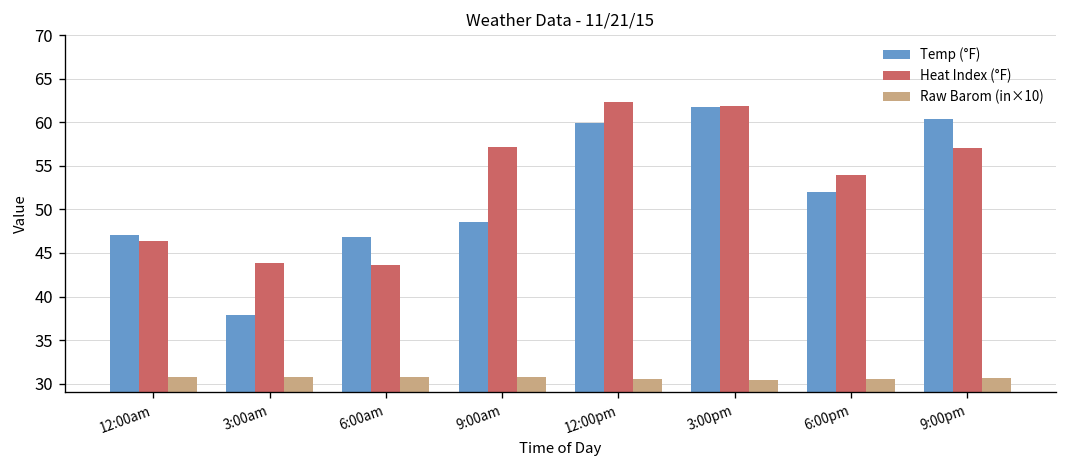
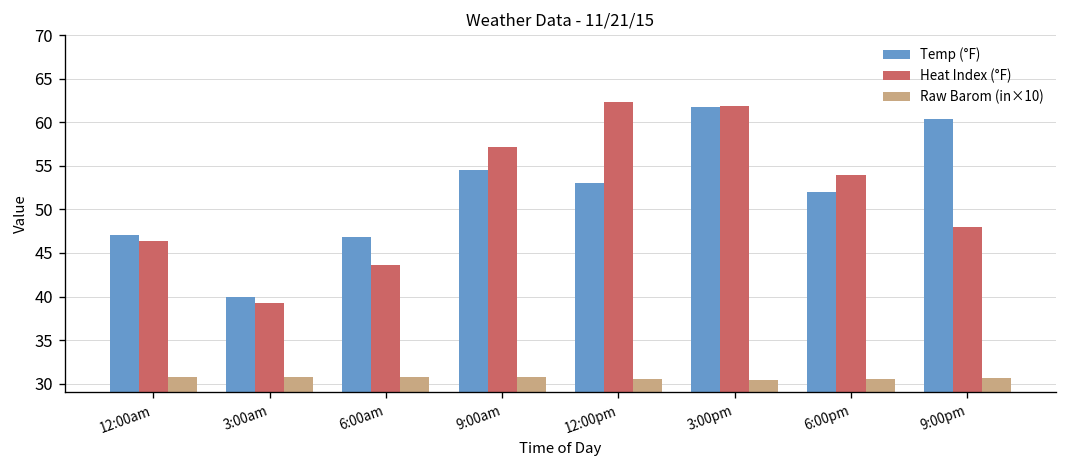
Temp (°F), 3:00am: 38 -> 40
Heat Index (°F), 3:00am: 44 -> 39
Temp (°F), 9:00am: 49 -> 55
Temp (°F), 12:00pm: 60 -> 53
Heat Index (°F), 9:00pm: 57 -> 48
